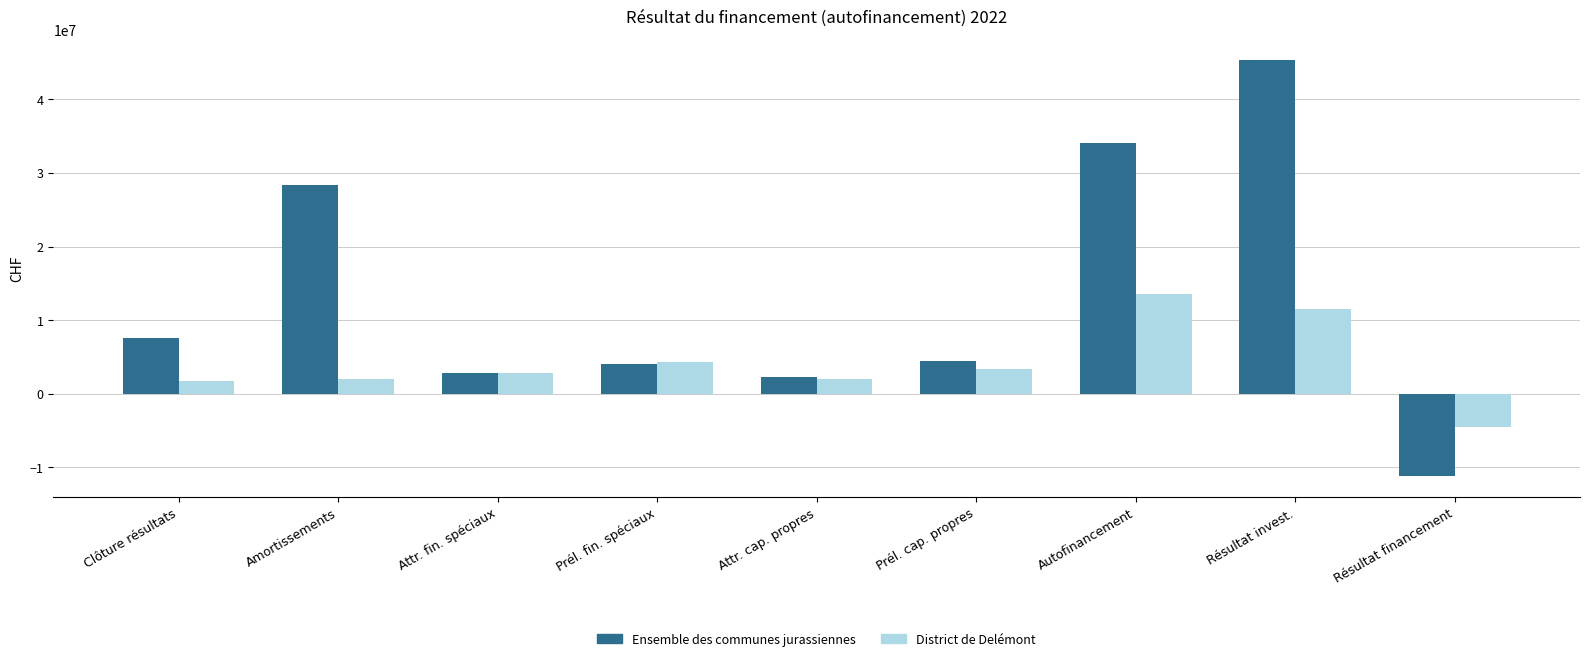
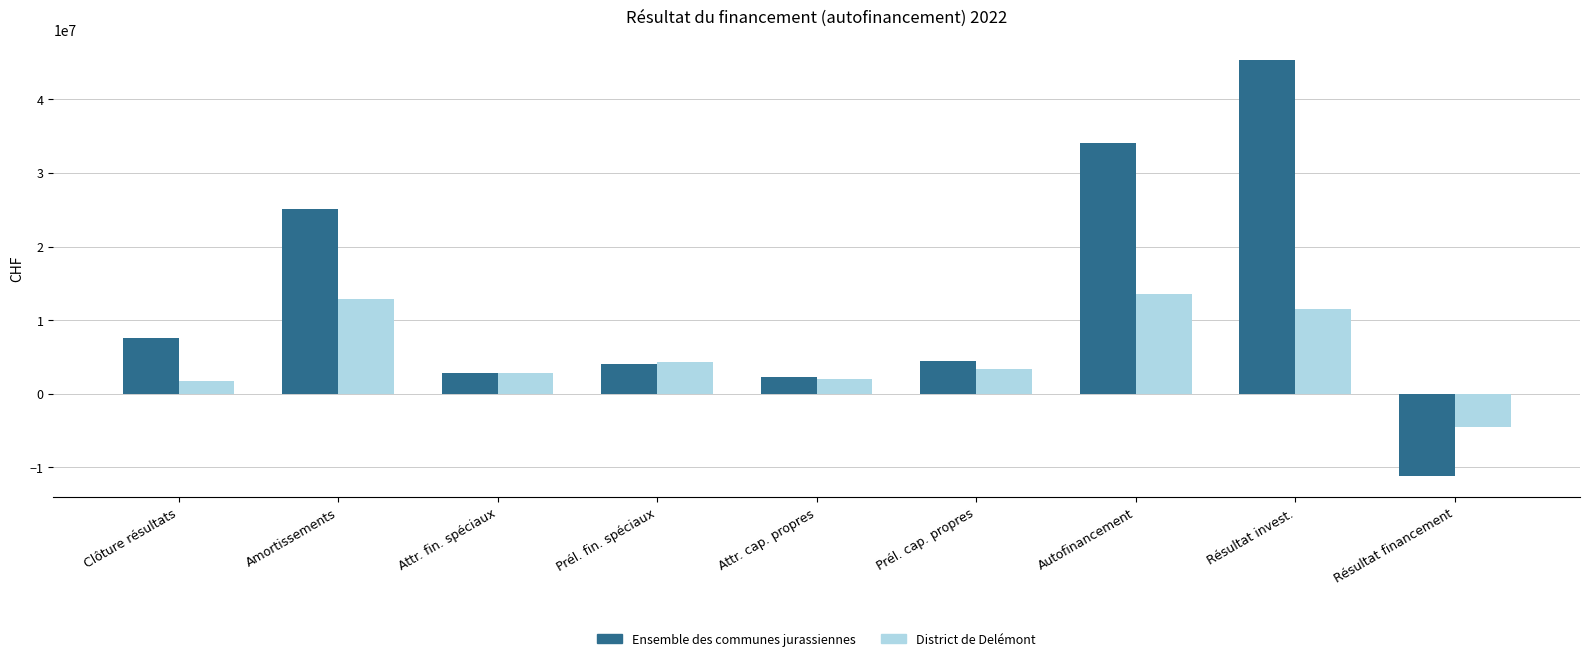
Ensemble des communes jurassiennes, Amortissements: 28000000 -> 25000000
District de Delémont, Amortissements: 2000000 -> 13000000
